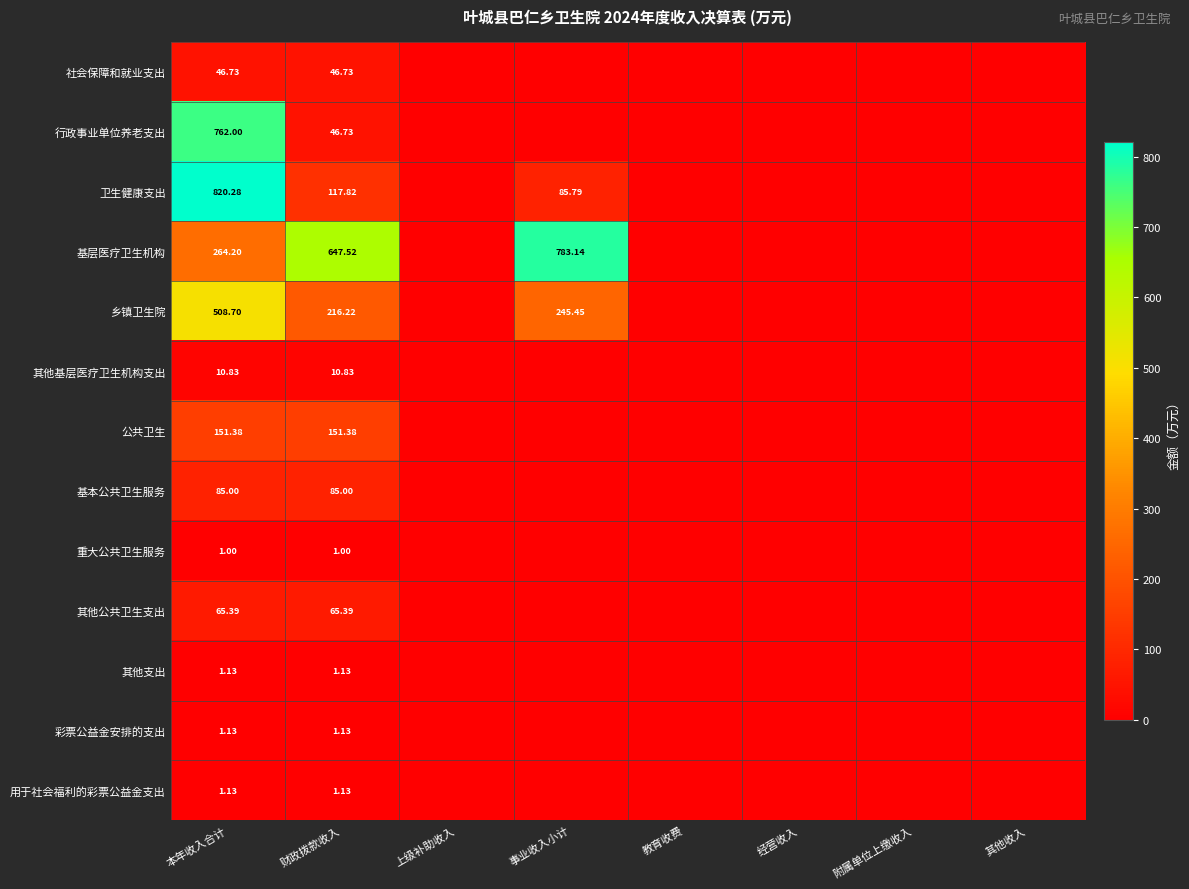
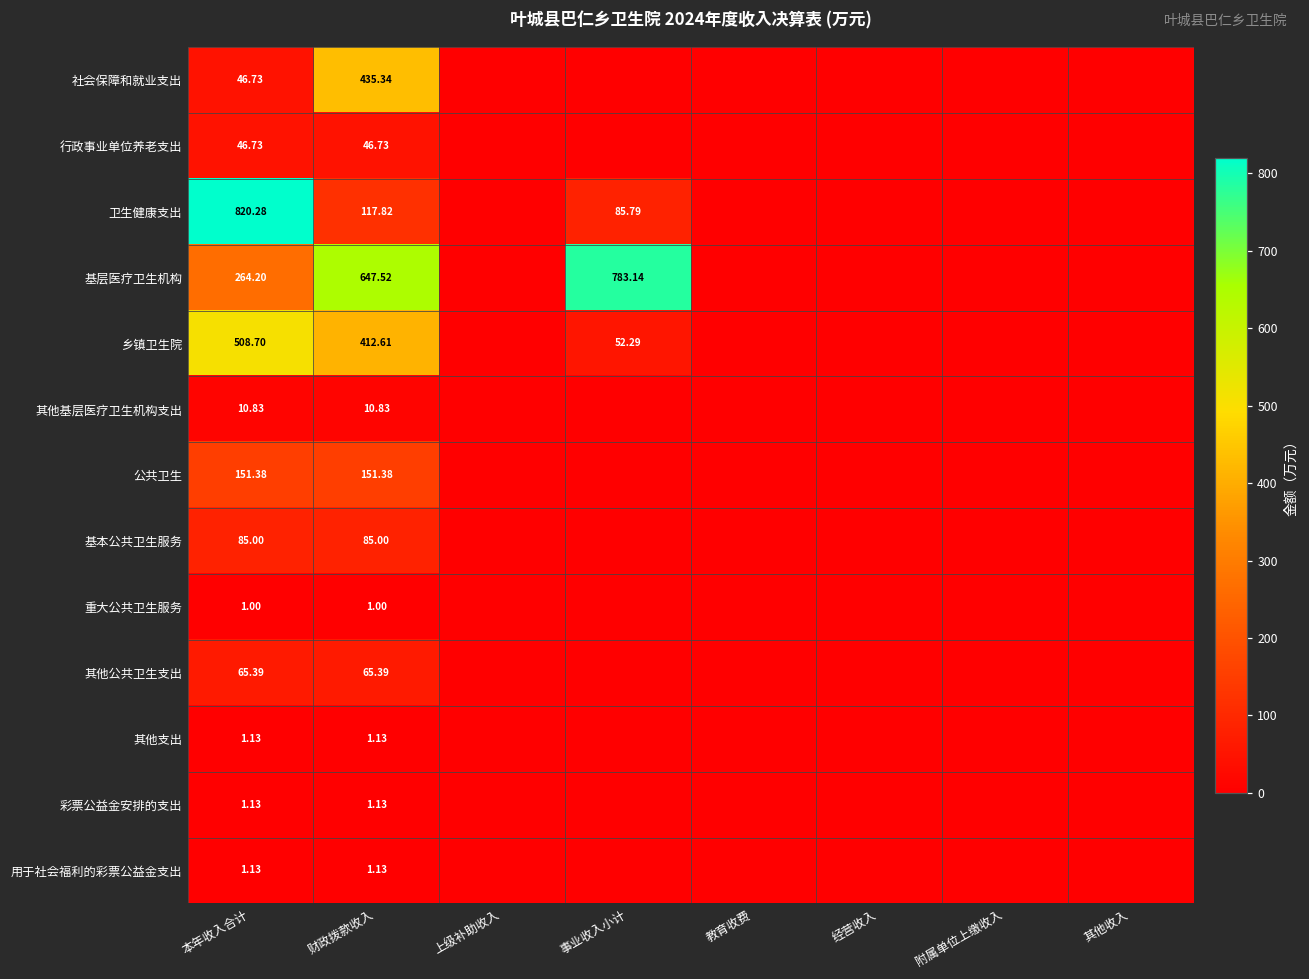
社会保障和就业支出, 财政拨款收入: 46.73 -> 435.34
行政事业单位养老支出, 本年收入合计: 762.00 -> 46.73
乡镇卫生院, 财政拨款收入: 216.22 -> 412.61
乡镇卫生院, 事业收入小计: 245.45 -> 52.29
